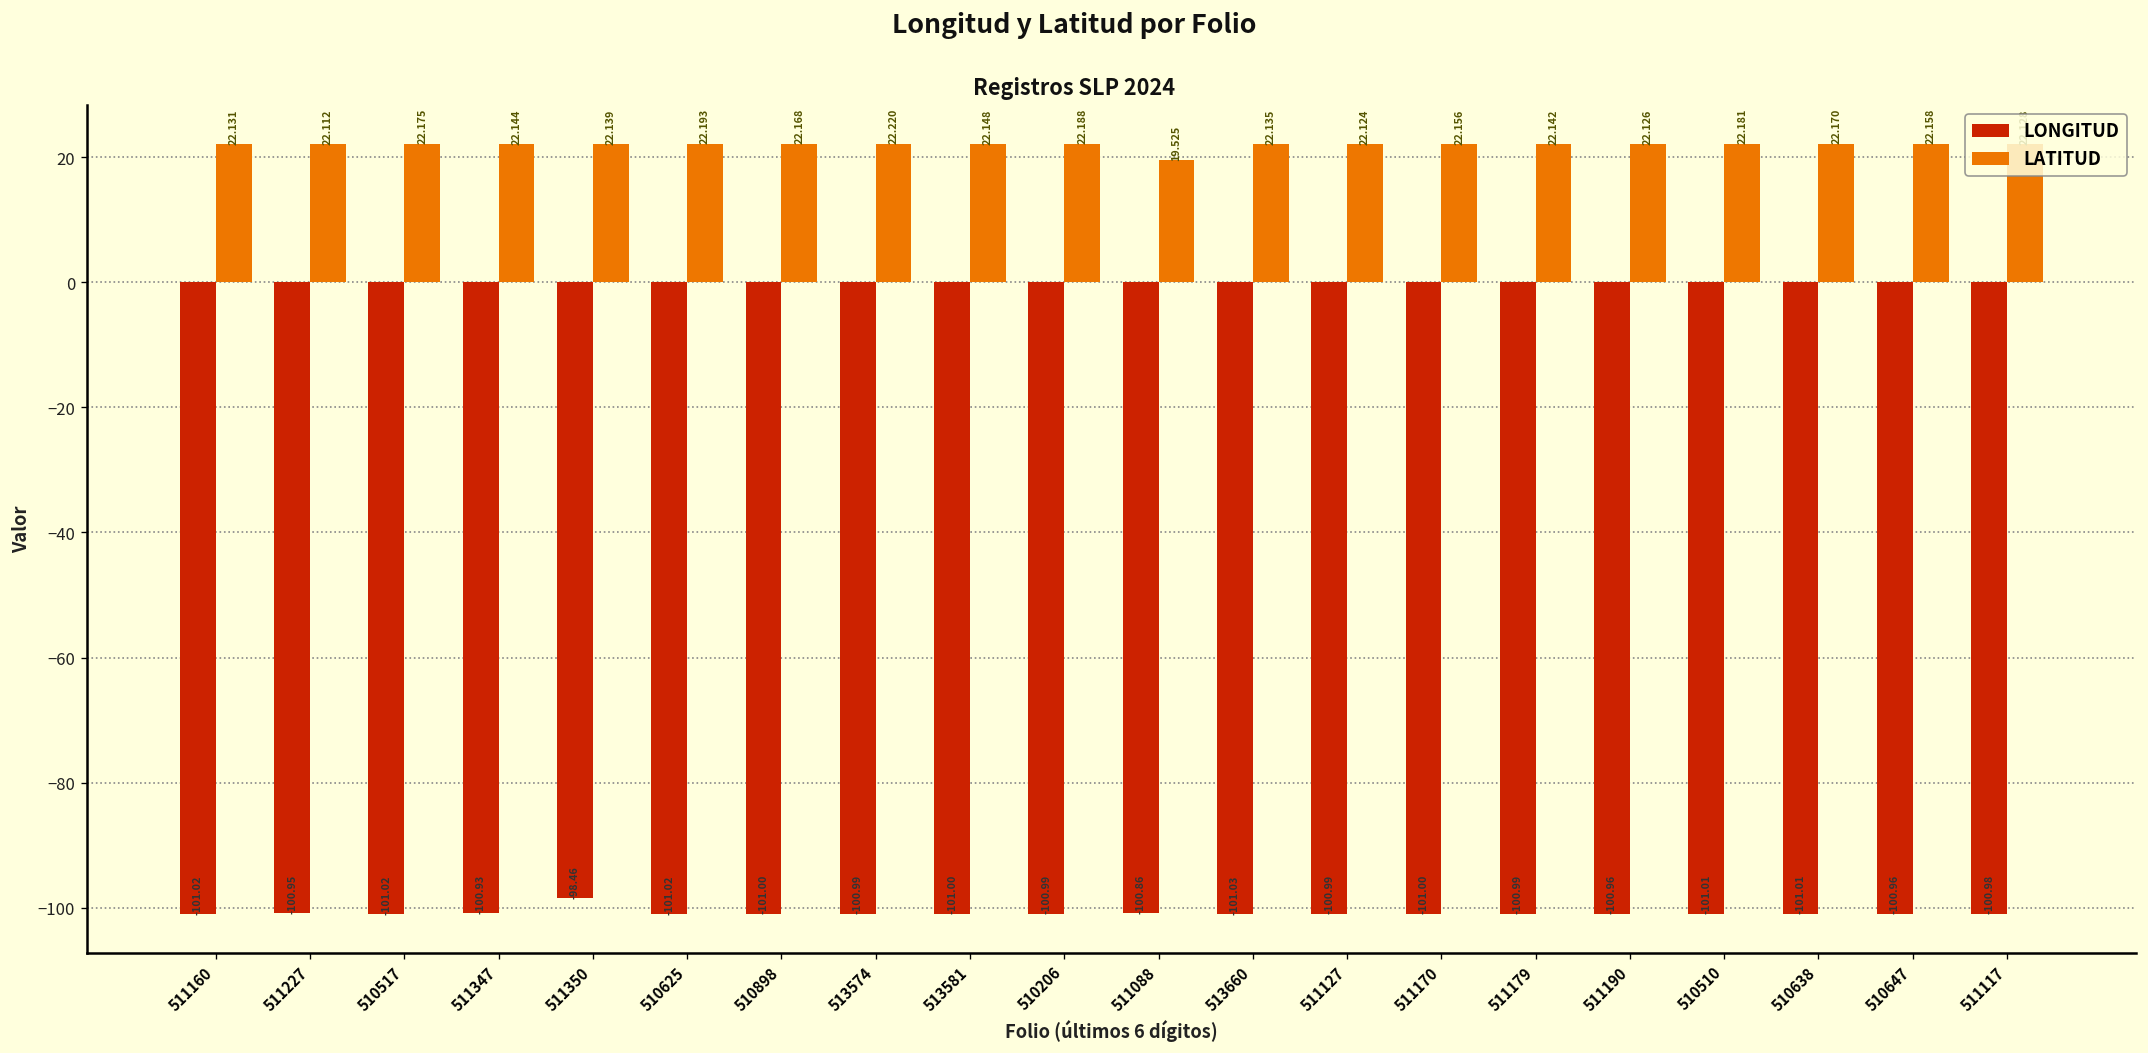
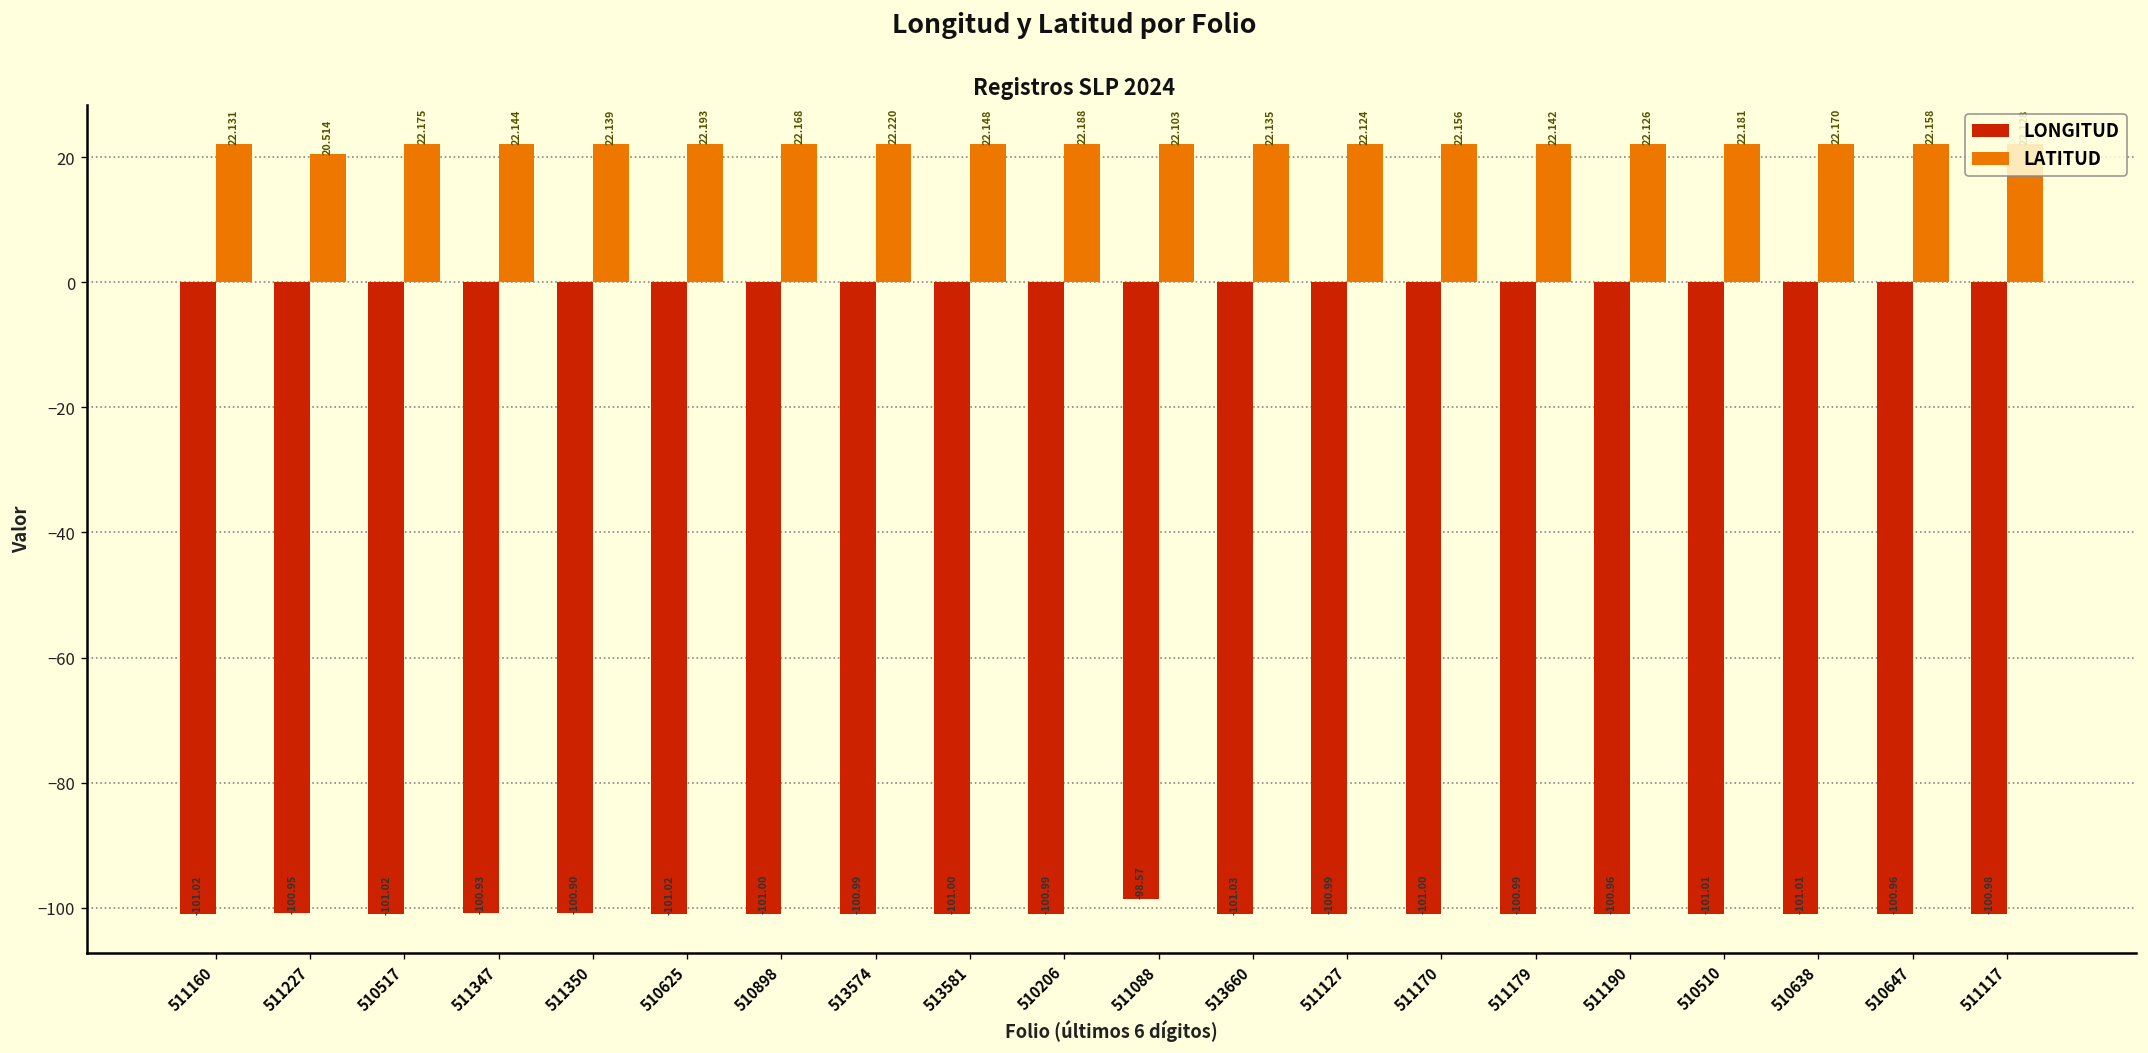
LATITUD, 511227: 22.112 -> 20.514
LONGITUD, 511350: -98.46 -> -100.90
LONGITUD, 511088: -100.86 -> -98.57
LATITUD, 511088: 19.525 -> 22.103
